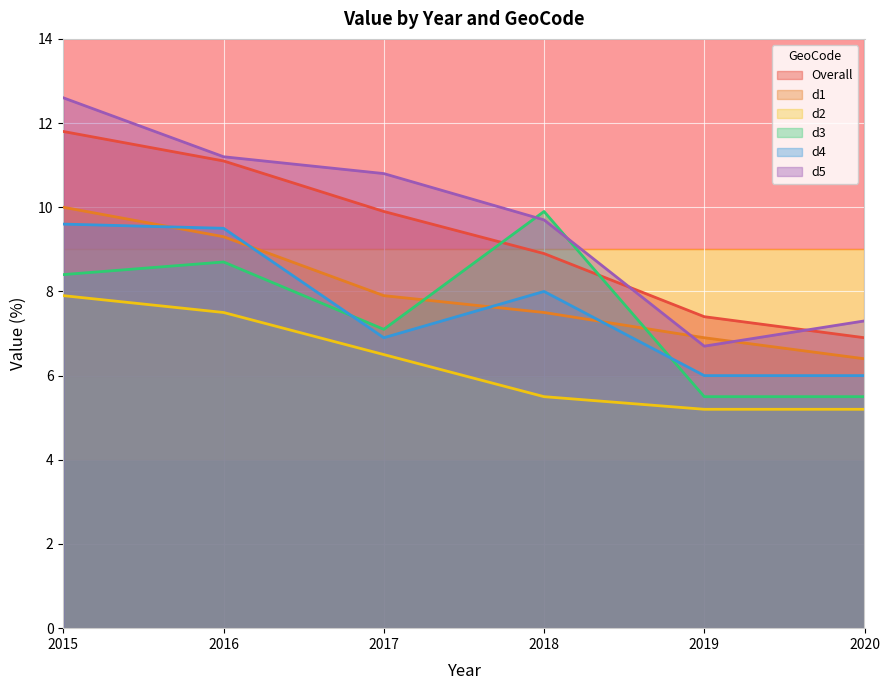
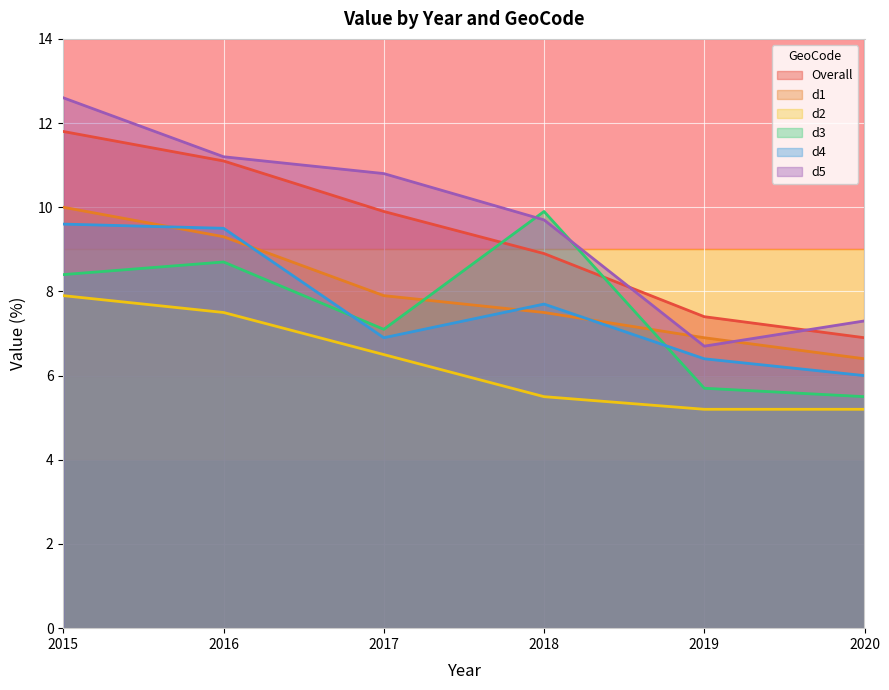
d4, 2018: 8.0 -> 7.7
d3, 2019: 5.5 -> 5.7
d4, 2019: 6.0 -> 6.4
